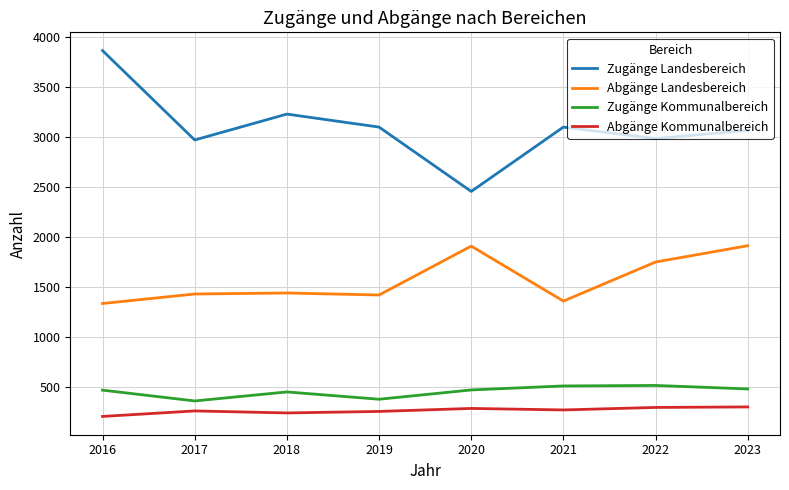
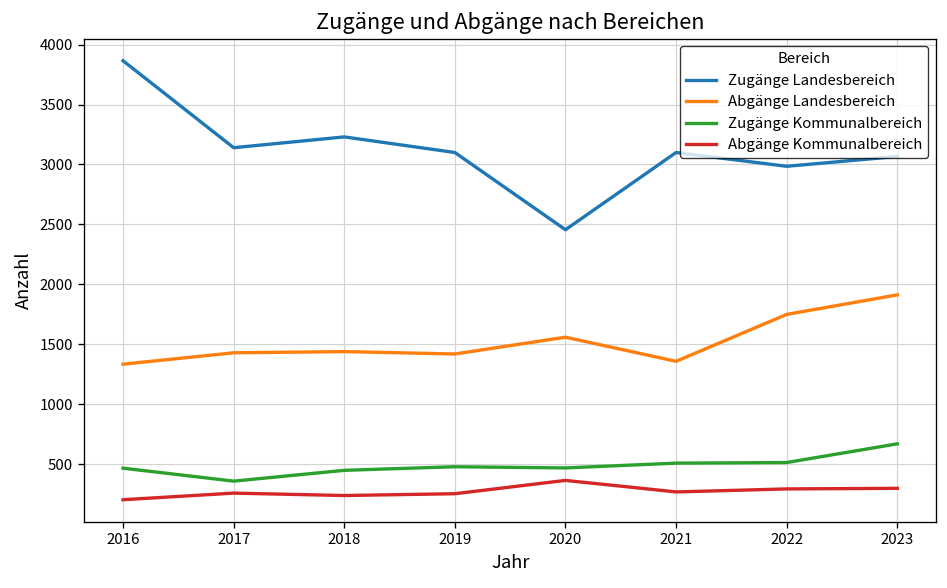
Zugänge Landesbereich, 2017: 3000 -> 3100
Zugänge Kommunalbereich, 2019: 400 -> 500
Abgänge Landesbereich, 2020: 1900 -> 1600
Abgänge Kommunalbereich, 2020: 300 -> 400
Zugänge Kommunalbereich, 2023: 500 -> 700
